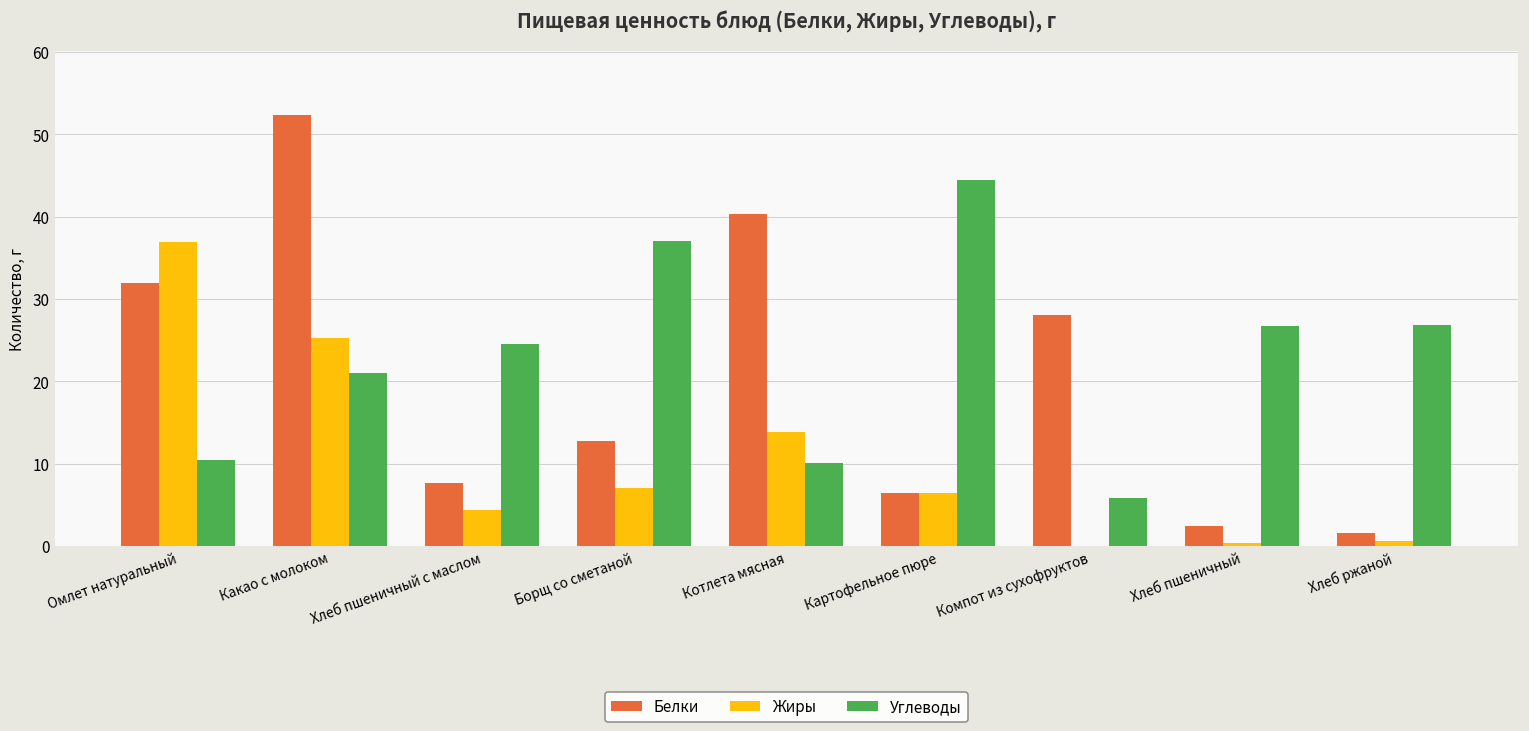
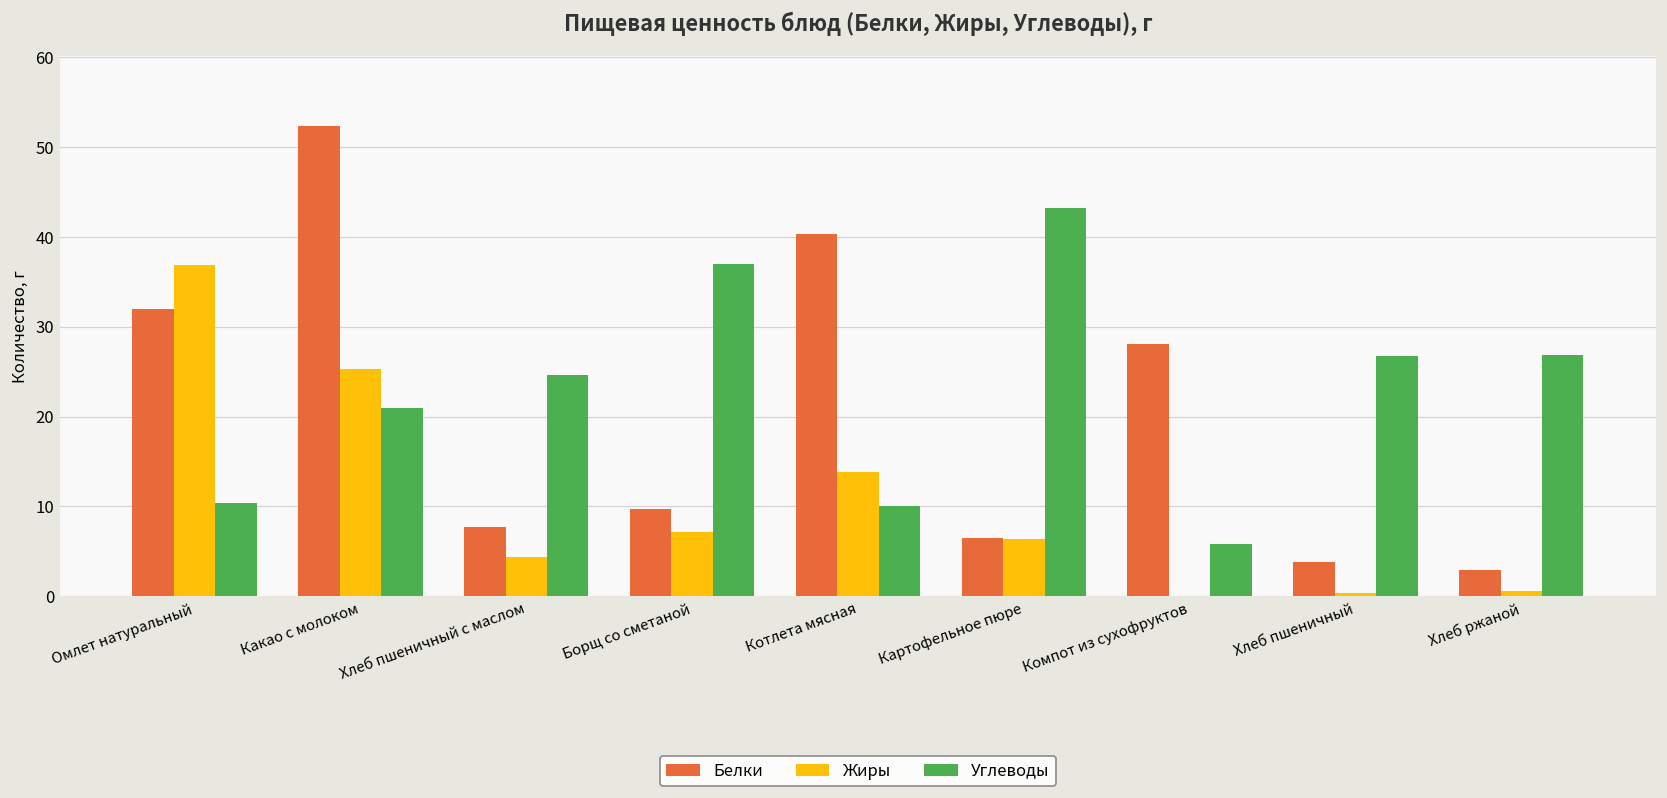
Белки, Борщ со сметаной: 13 -> 10
Углеводы, Картофельное пюре: 44 -> 43
Белки, Хлеб пшеничный: 2 -> 4
Белки, Хлеб ржаной: 2 -> 3
